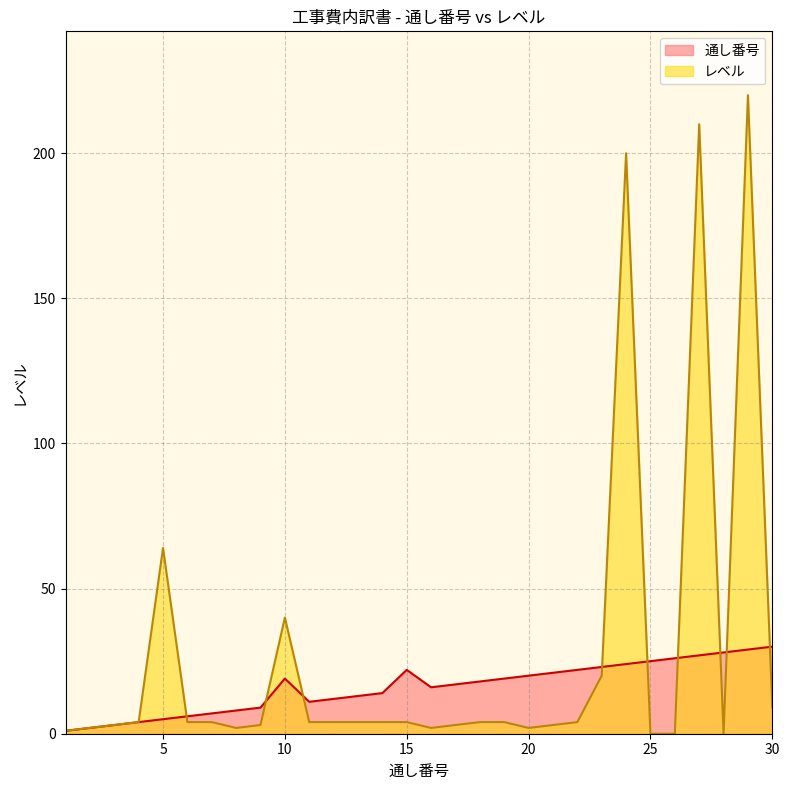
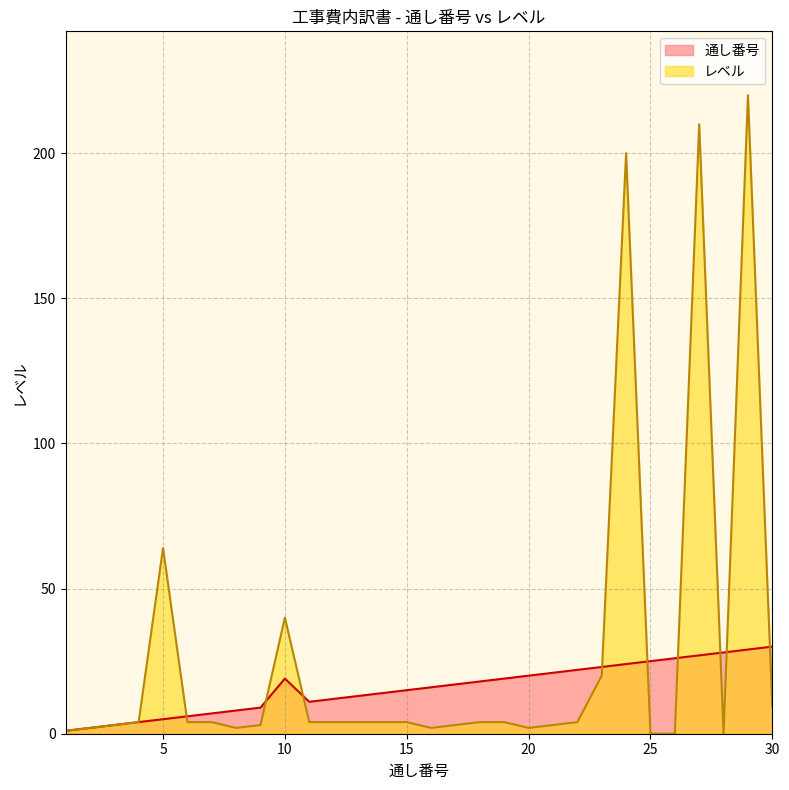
通し番号, 15: 22 -> 15
